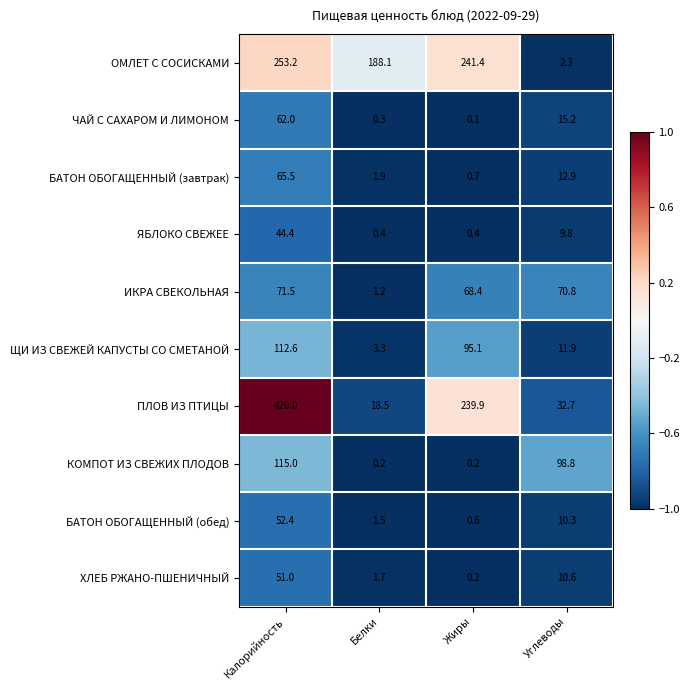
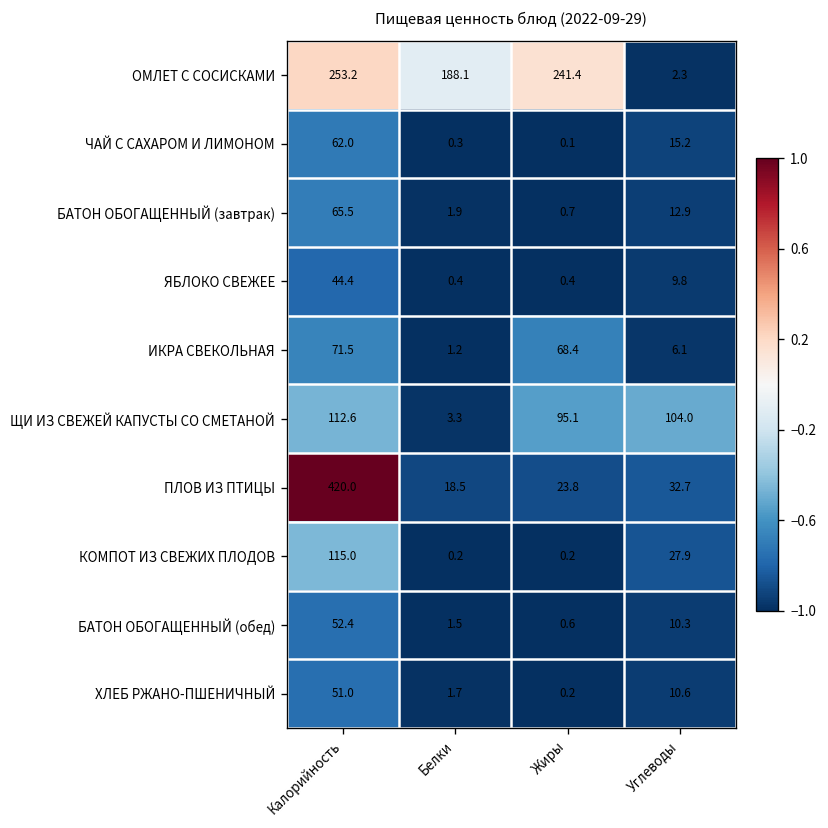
ИКРА СВЕКОЛЬНАЯ, Углеводы: 70.8 -> 6.1
ЩИ ИЗ СВЕЖЕЙ КАПУСТЫ СО СМЕТАНОЙ, Углеводы: 11.9 -> 104.0
ПЛОВ ИЗ ПТИЦЫ, Жиры: 239.9 -> 23.8
КОМПОТ ИЗ СВЕЖИХ ПЛОДОВ, Углеводы: 98.8 -> 27.9
